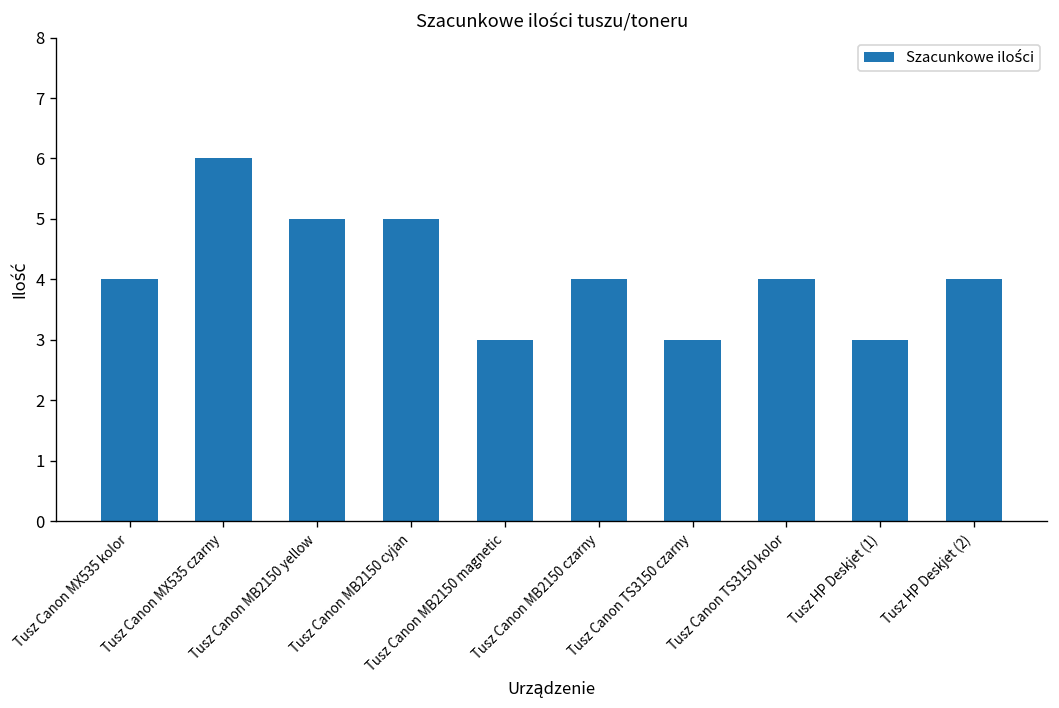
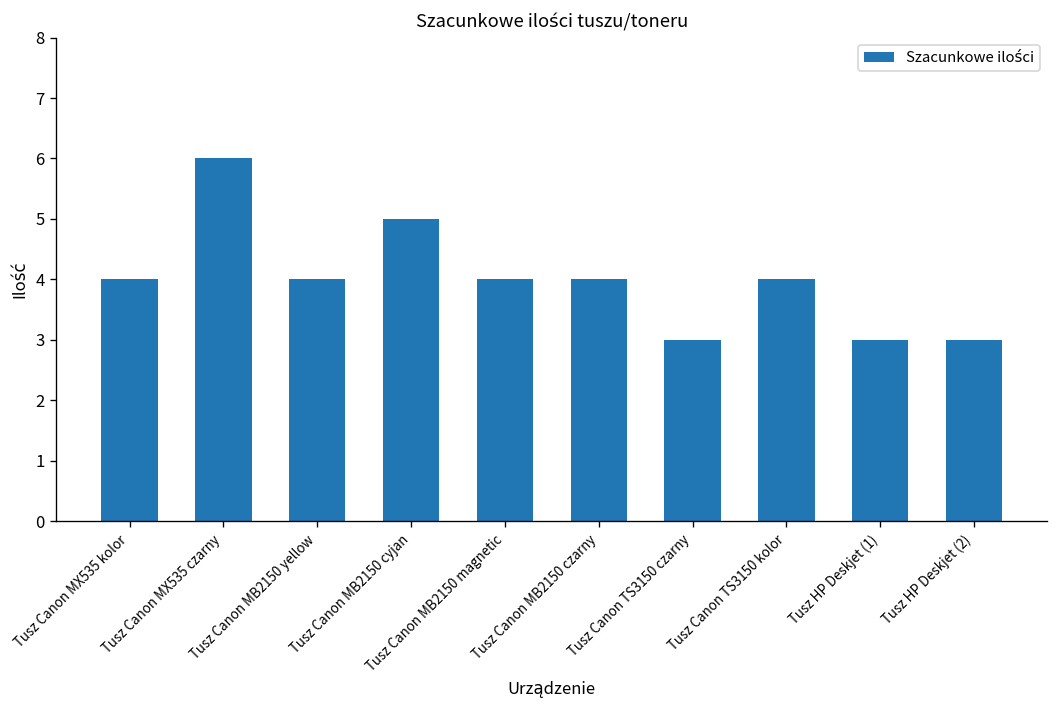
Tusz Canon MB2150 yellow: 5 -> 4
Tusz Canon MB2150 magnetic: 3 -> 4
Tusz HP Deskjet (2): 4 -> 3
